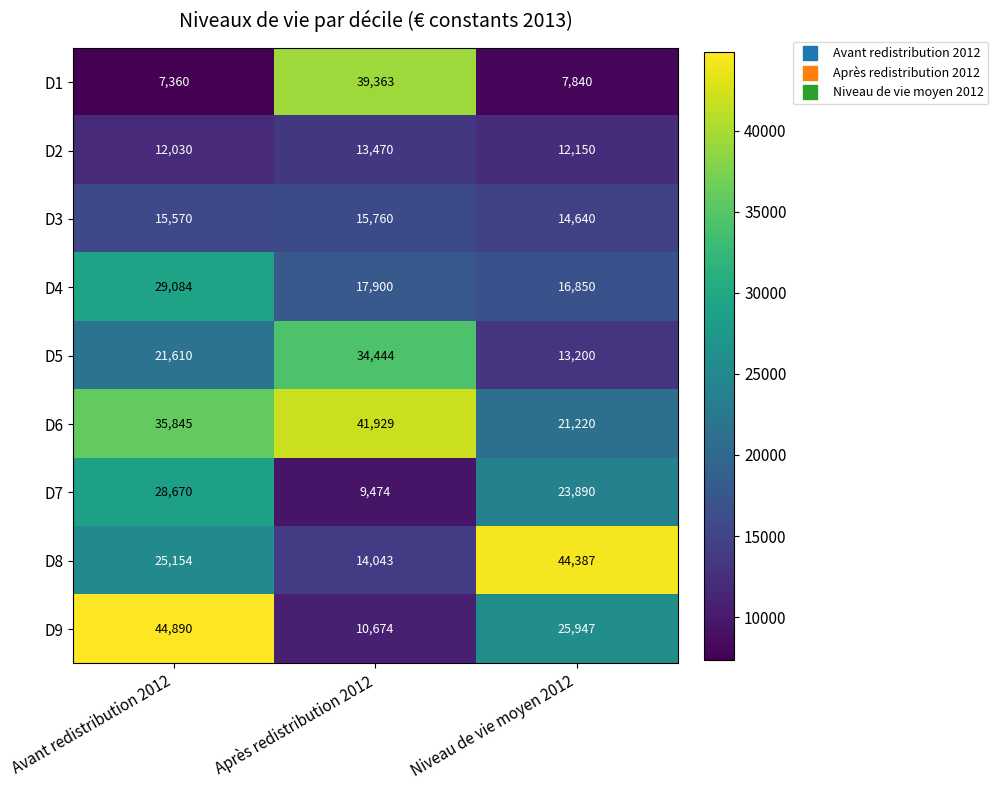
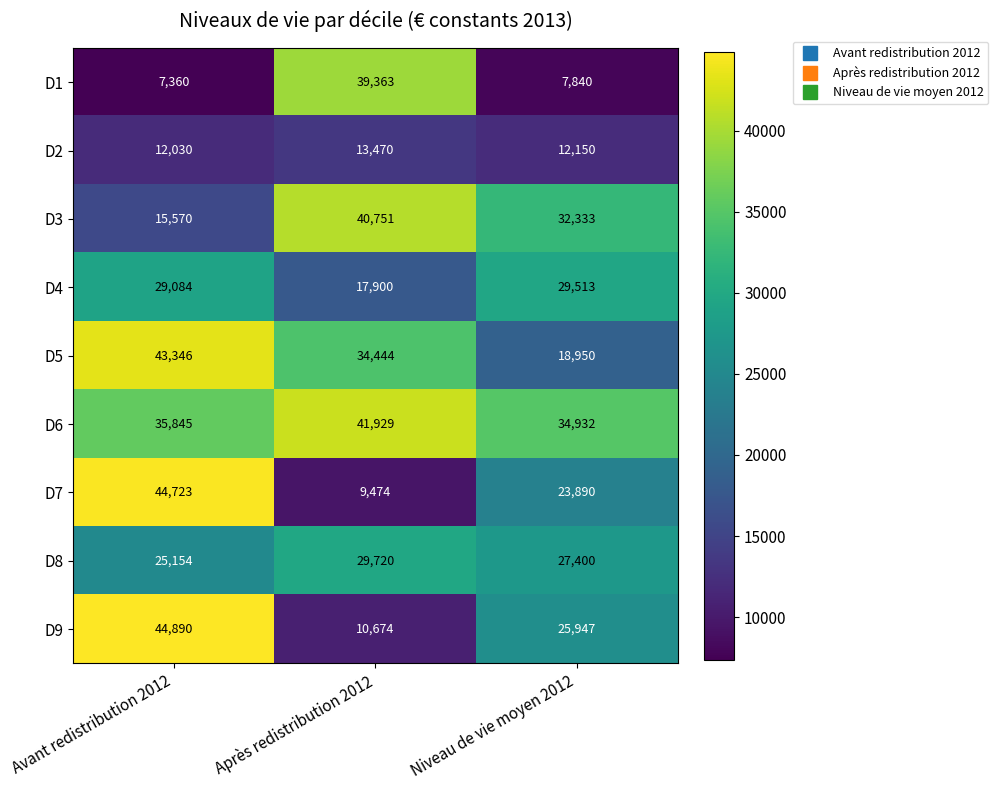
D3, Après redistribution 2012: 15,760 -> 40,751
D3, Niveau de vie moyen 2012: 14,640 -> 32,333
D4, Niveau de vie moyen 2012: 16,850 -> 29,513
D5, Avant redistribution 2012: 21,610 -> 43,346
D5, Niveau de vie moyen 2012: 13,200 -> 18,950
D6, Niveau de vie moyen 2012: 21,220 -> 34,932
D7, Avant redistribution 2012: 28,670 -> 44,723
D8, Après redistribution 2012: 14,043 -> 29,720
D8, Niveau de vie moyen 2012: 44,387 -> 27,400
